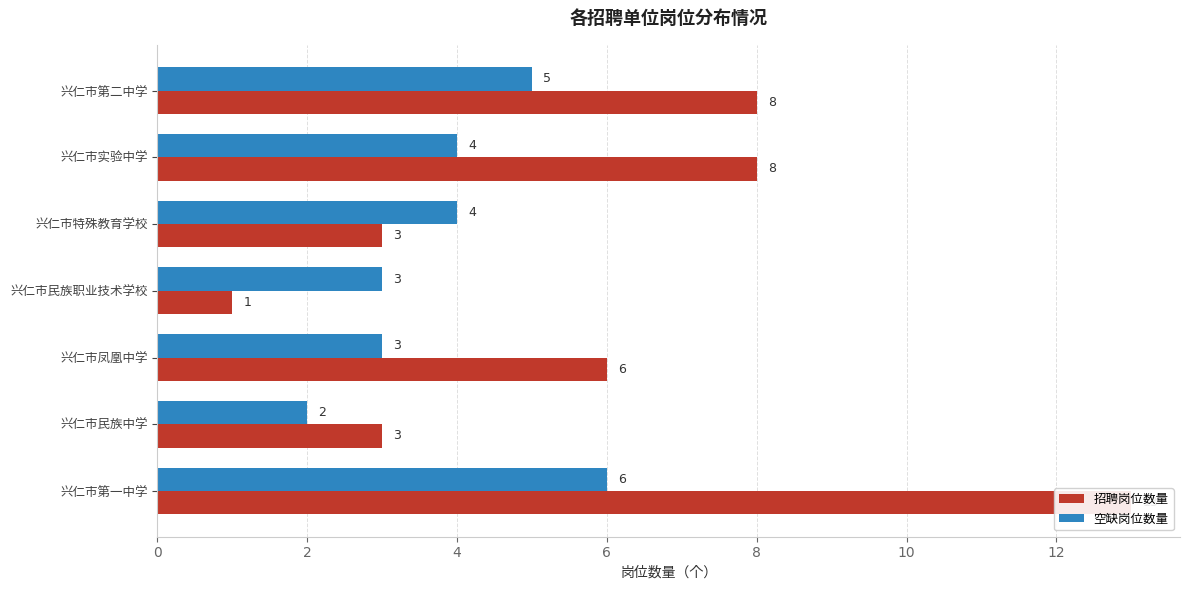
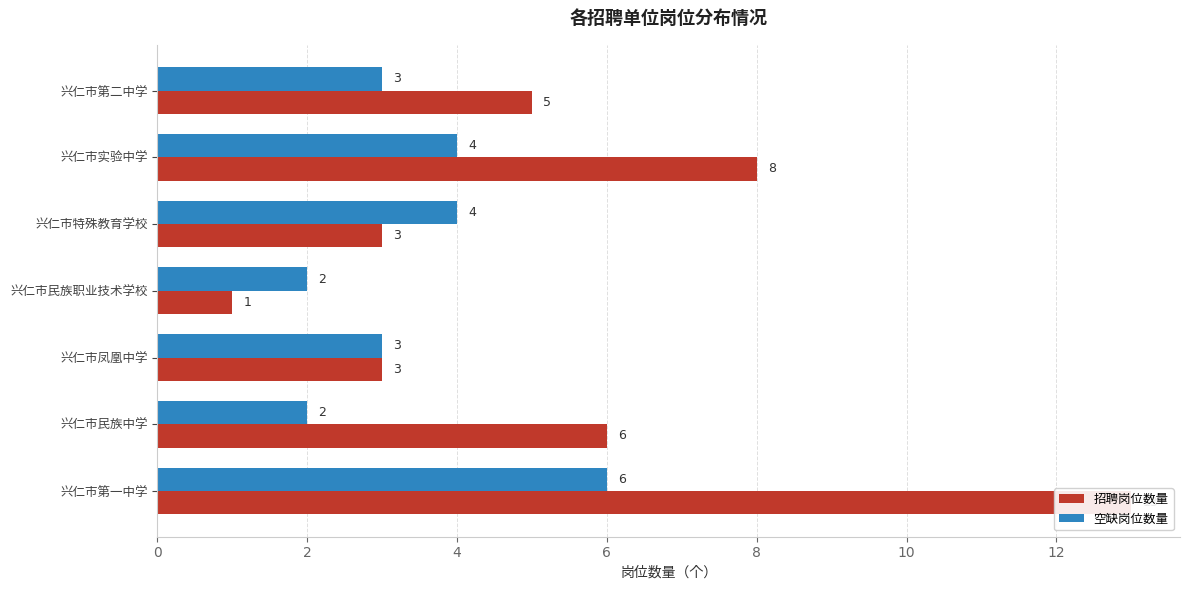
空缺岗位数量, 兴仁市第二中学: 5 -> 3
招聘岗位数量, 兴仁市第二中学: 8 -> 5
空缺岗位数量, 兴仁市民族职业技术学校: 3 -> 2
招聘岗位数量, 兴仁市凤凰中学: 6 -> 3
招聘岗位数量, 兴仁市民族中学: 3 -> 6
